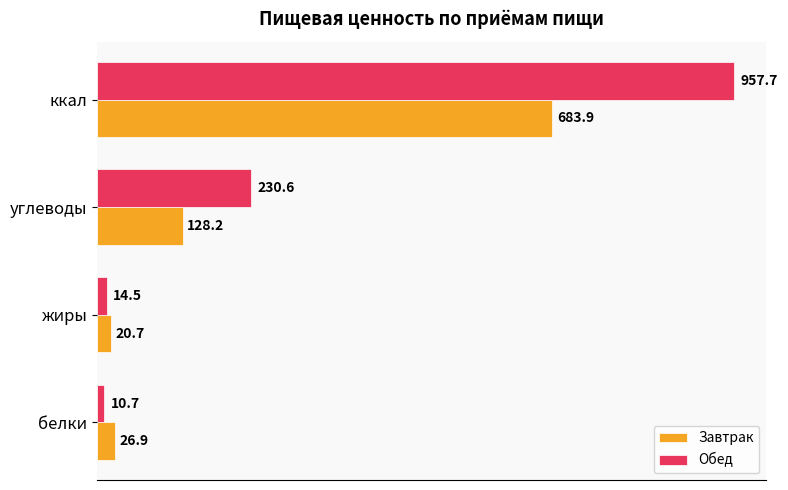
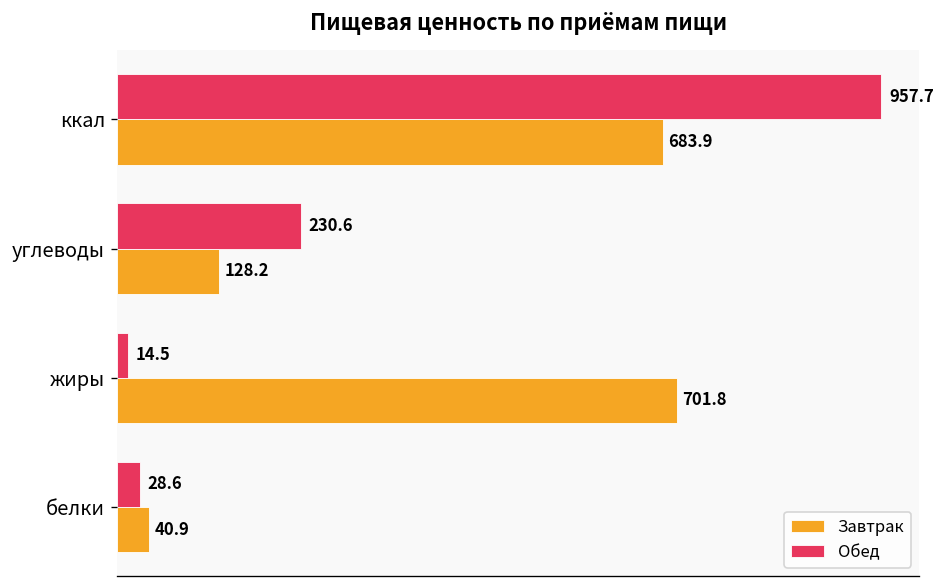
Завтрак, жиры: 20.7 -> 701.8
Обед, белки: 10.7 -> 28.6
Завтрак, белки: 26.9 -> 40.9
